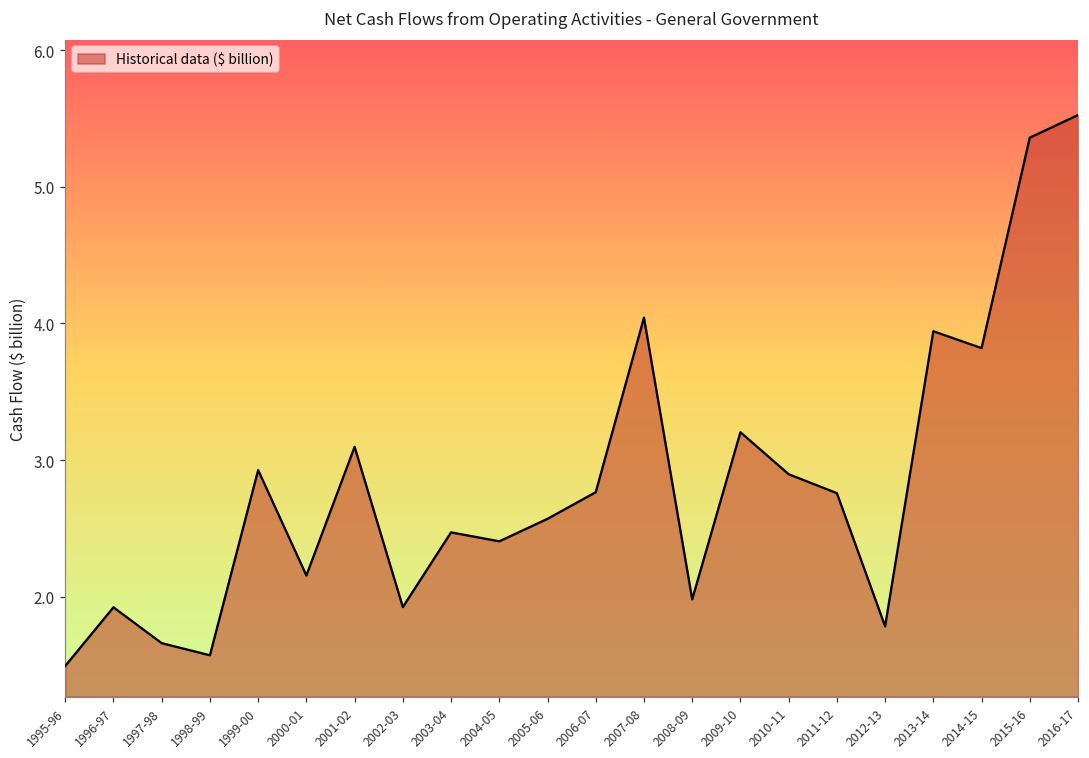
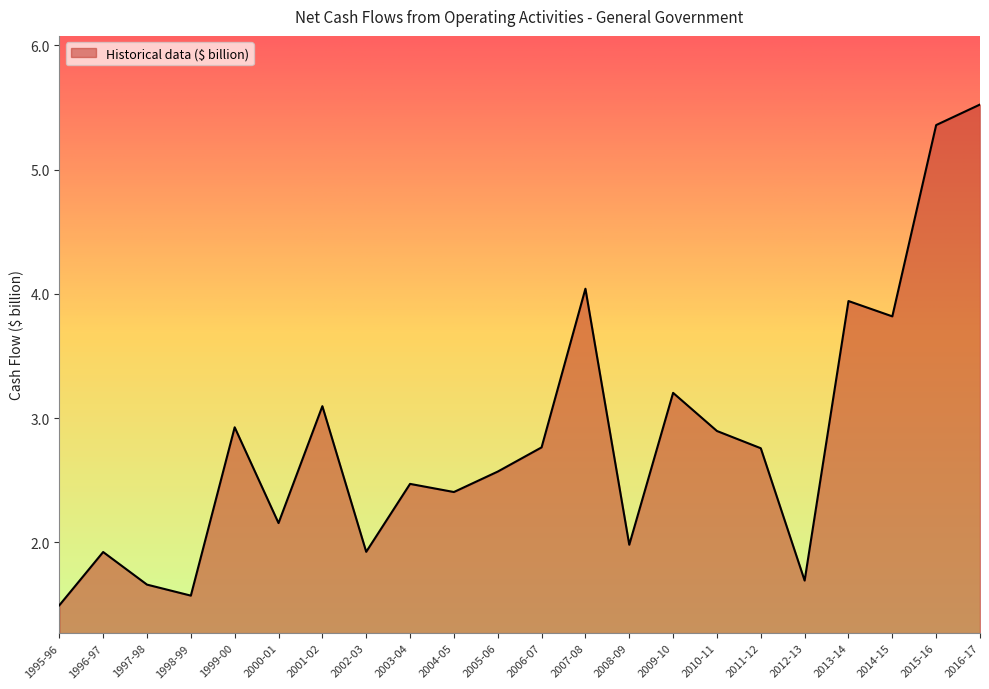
2012-13: 1.78 -> 1.69
